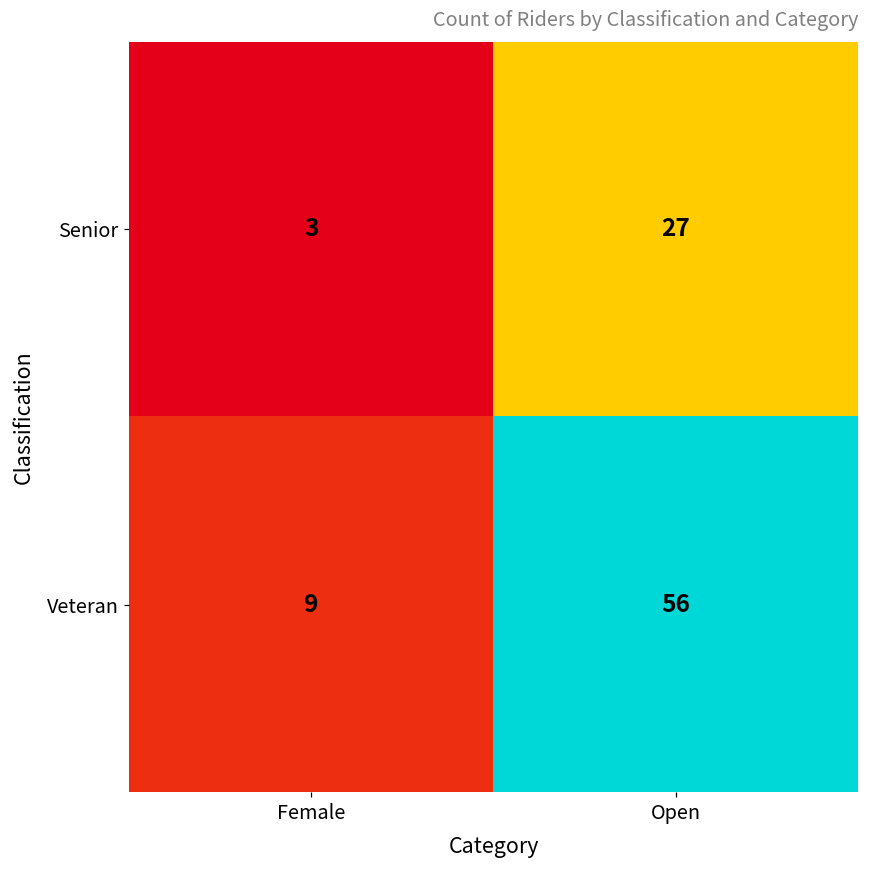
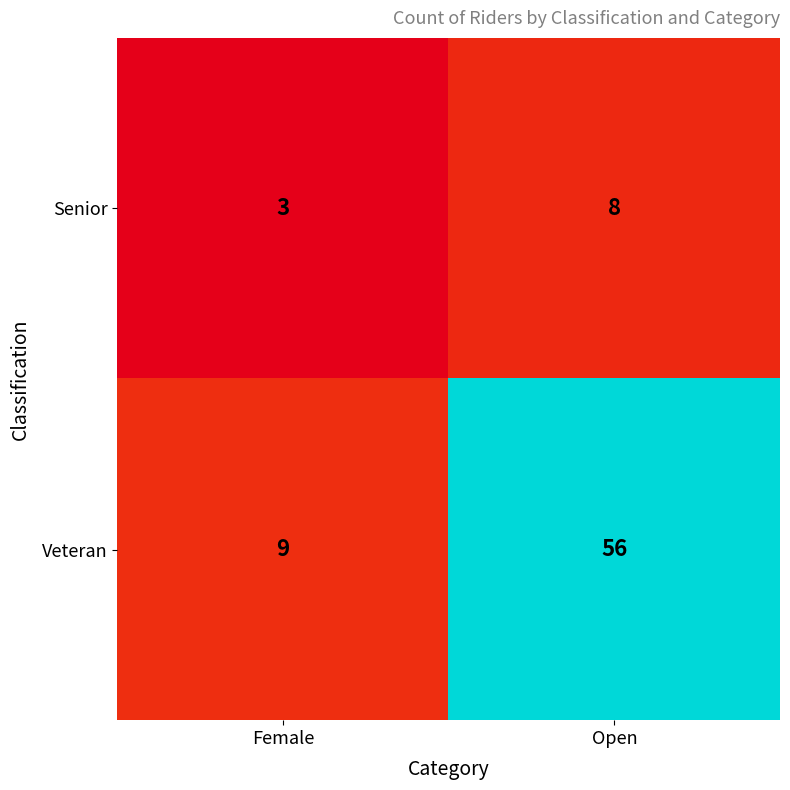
Senior, Open: 27 -> 8
